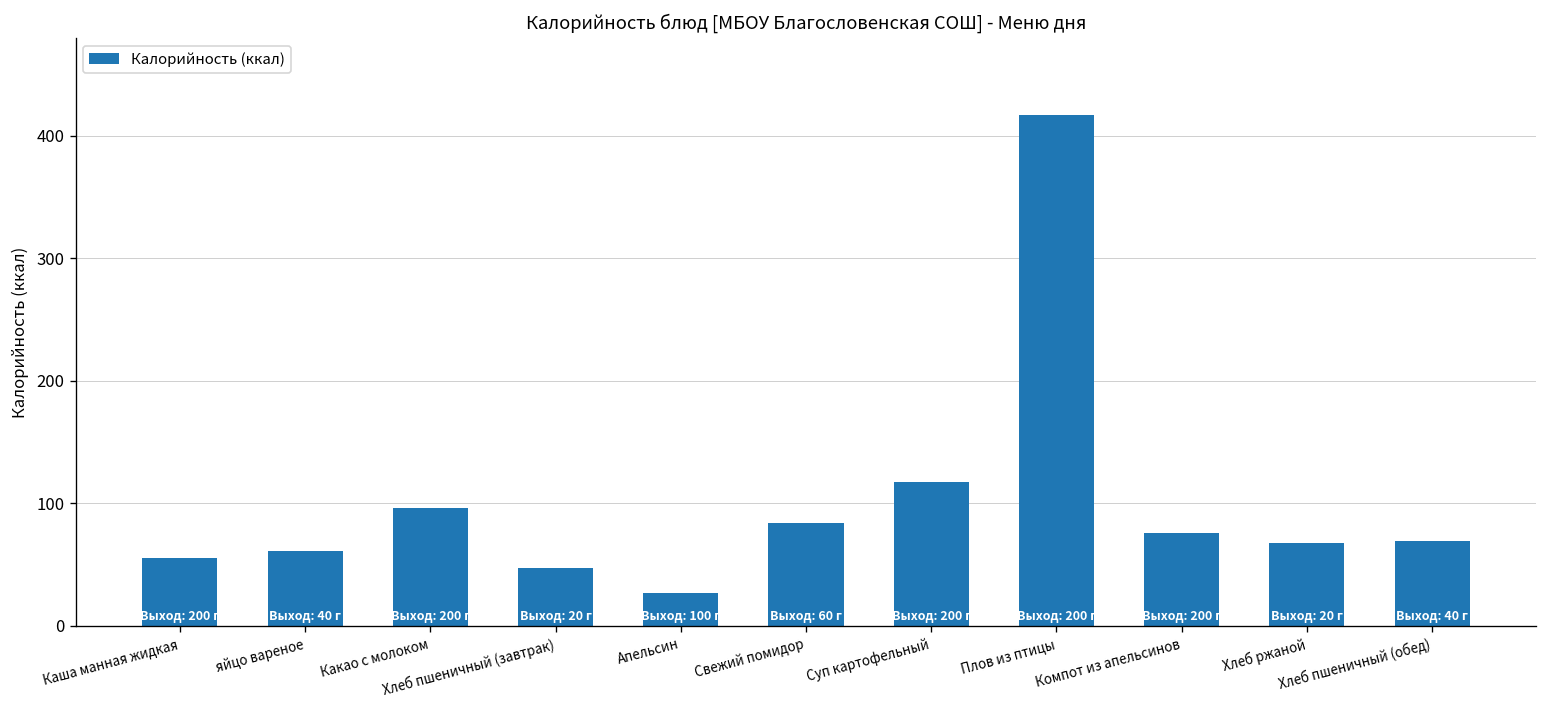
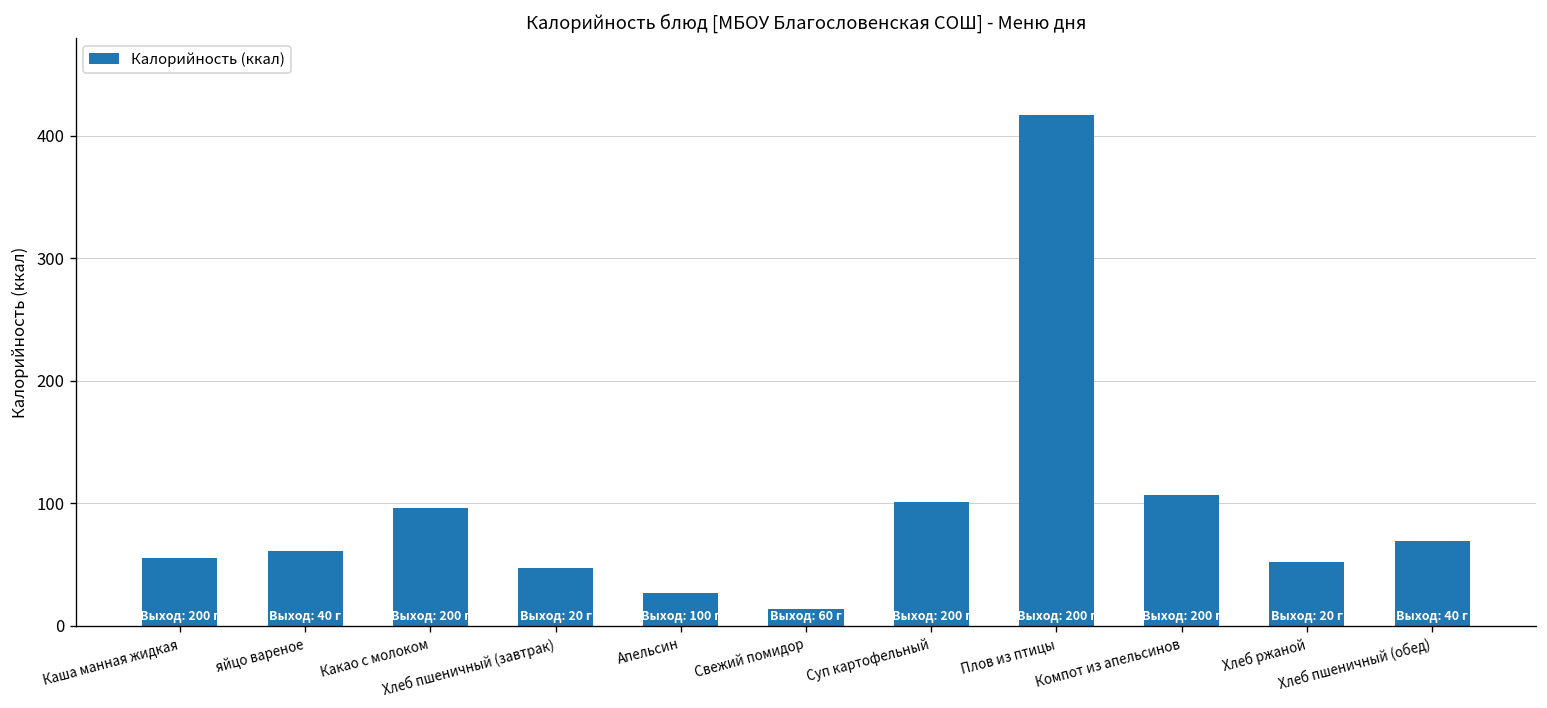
Свежий помидор: 84 -> 14
Суп картофельный: 118 -> 101
Компот из апельсинов: 76 -> 107
Хлеб ржаной: 67 -> 52
